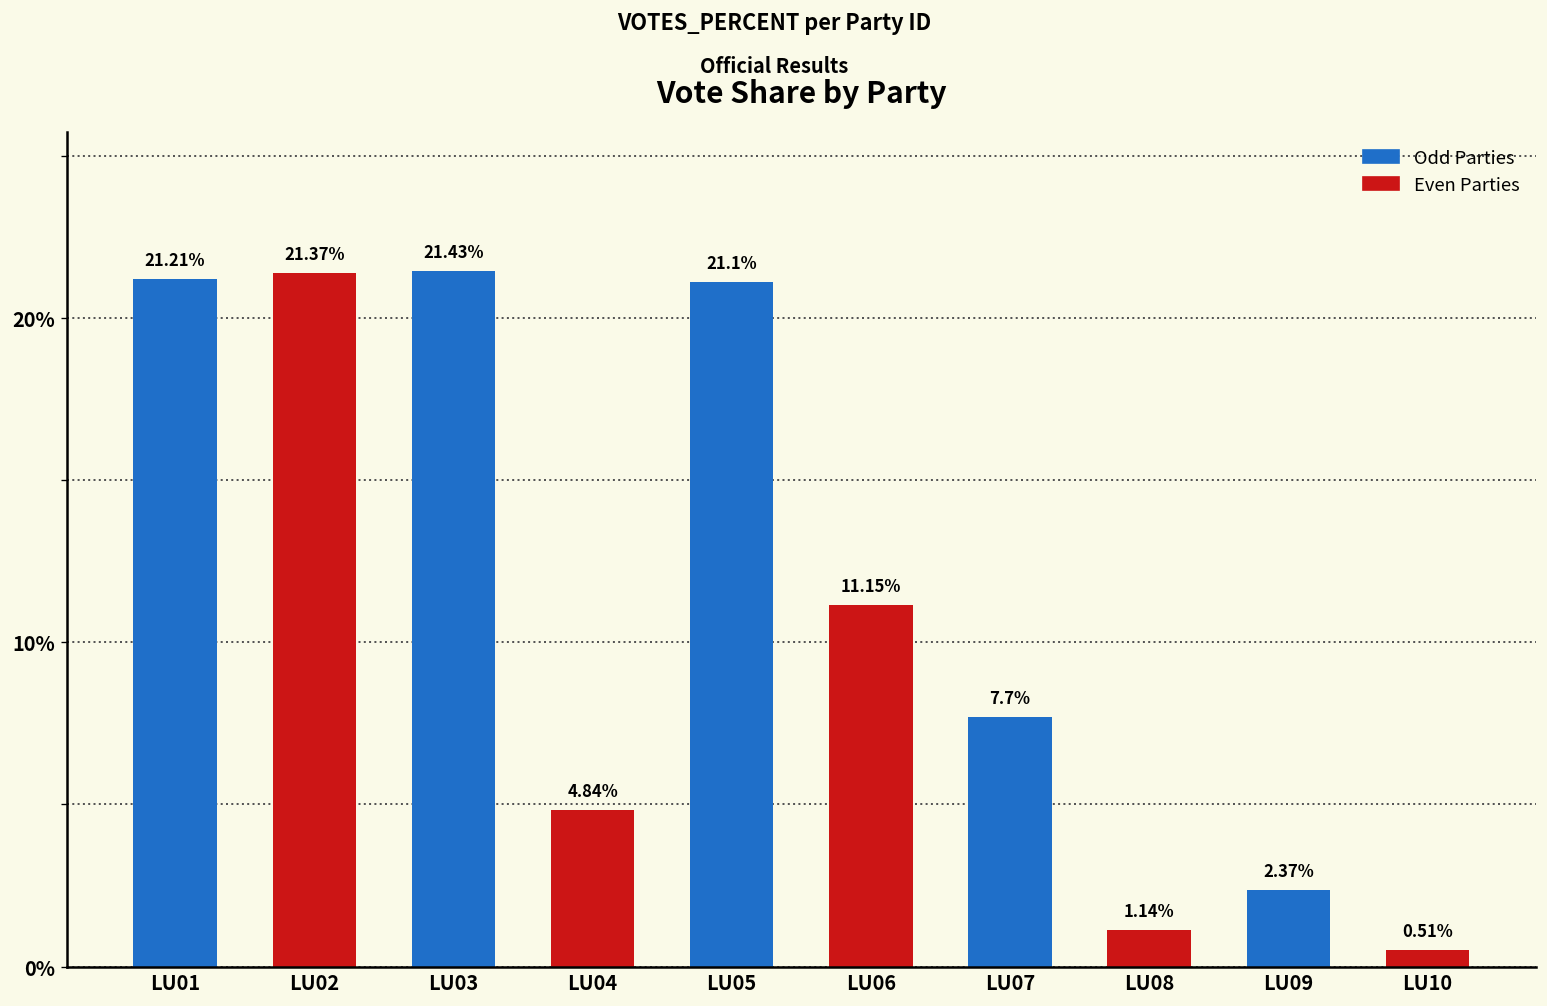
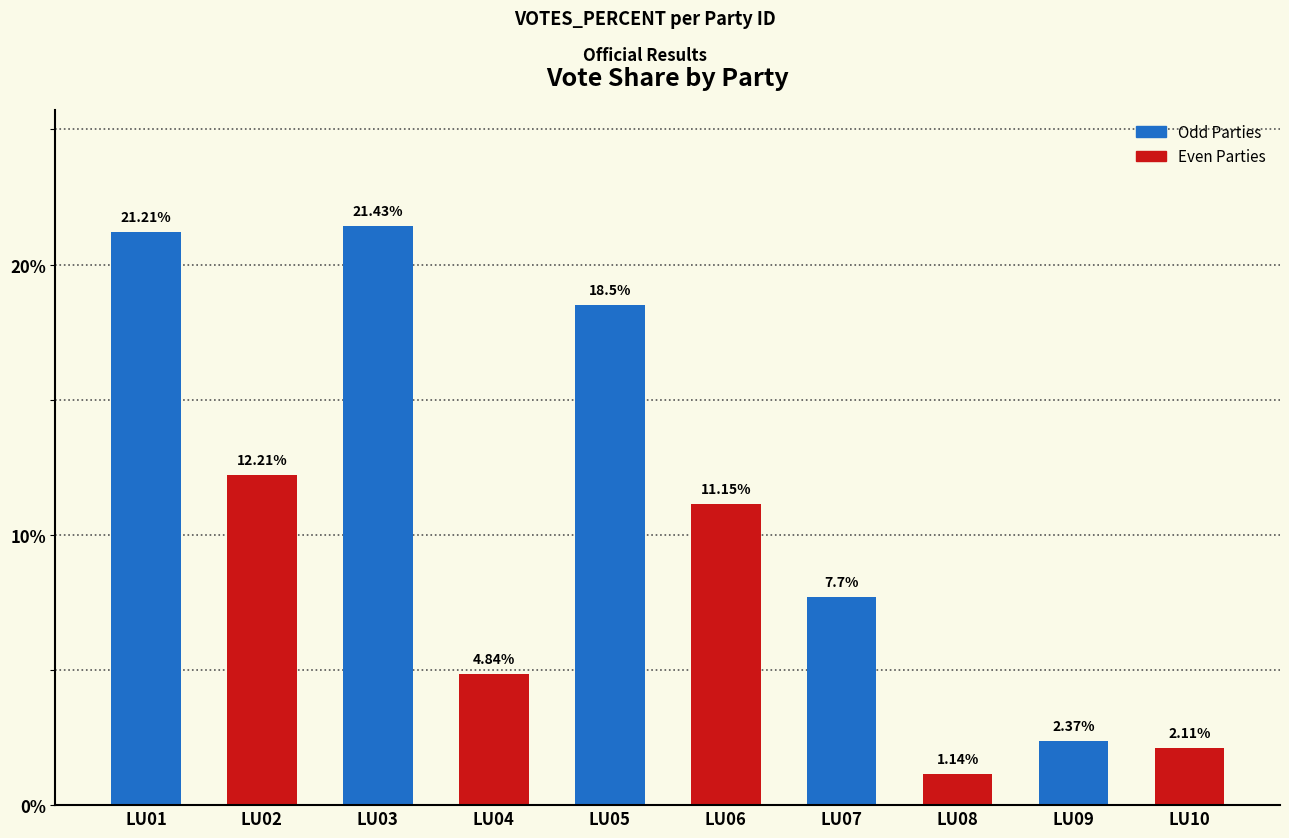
LU02: 21.37% -> 12.21%
LU05: 21.1% -> 18.5%
LU10: 0.51% -> 2.11%
